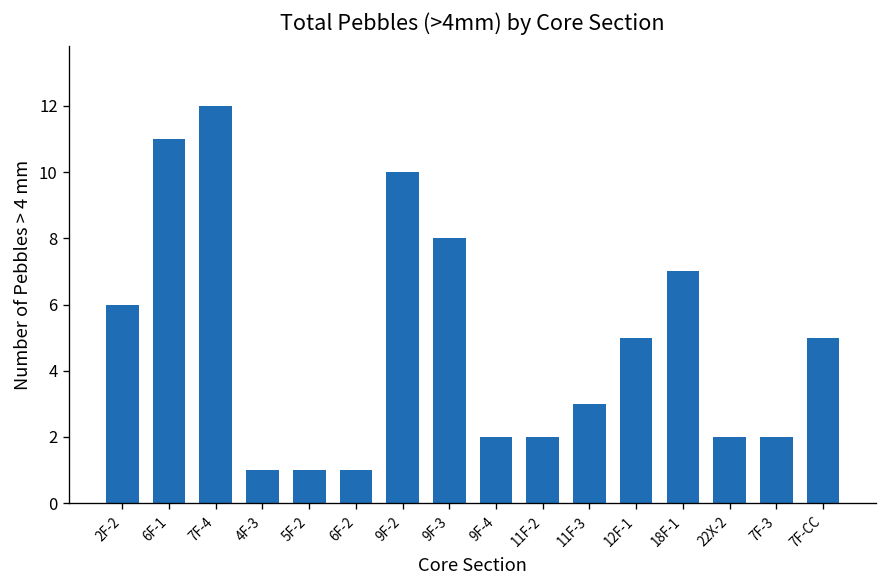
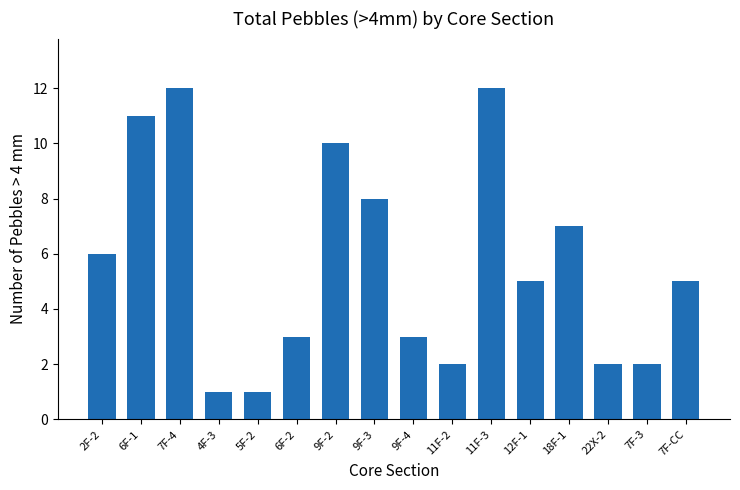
6F-2: 1 -> 3
9F-4: 2 -> 3
11F-3: 3 -> 12
